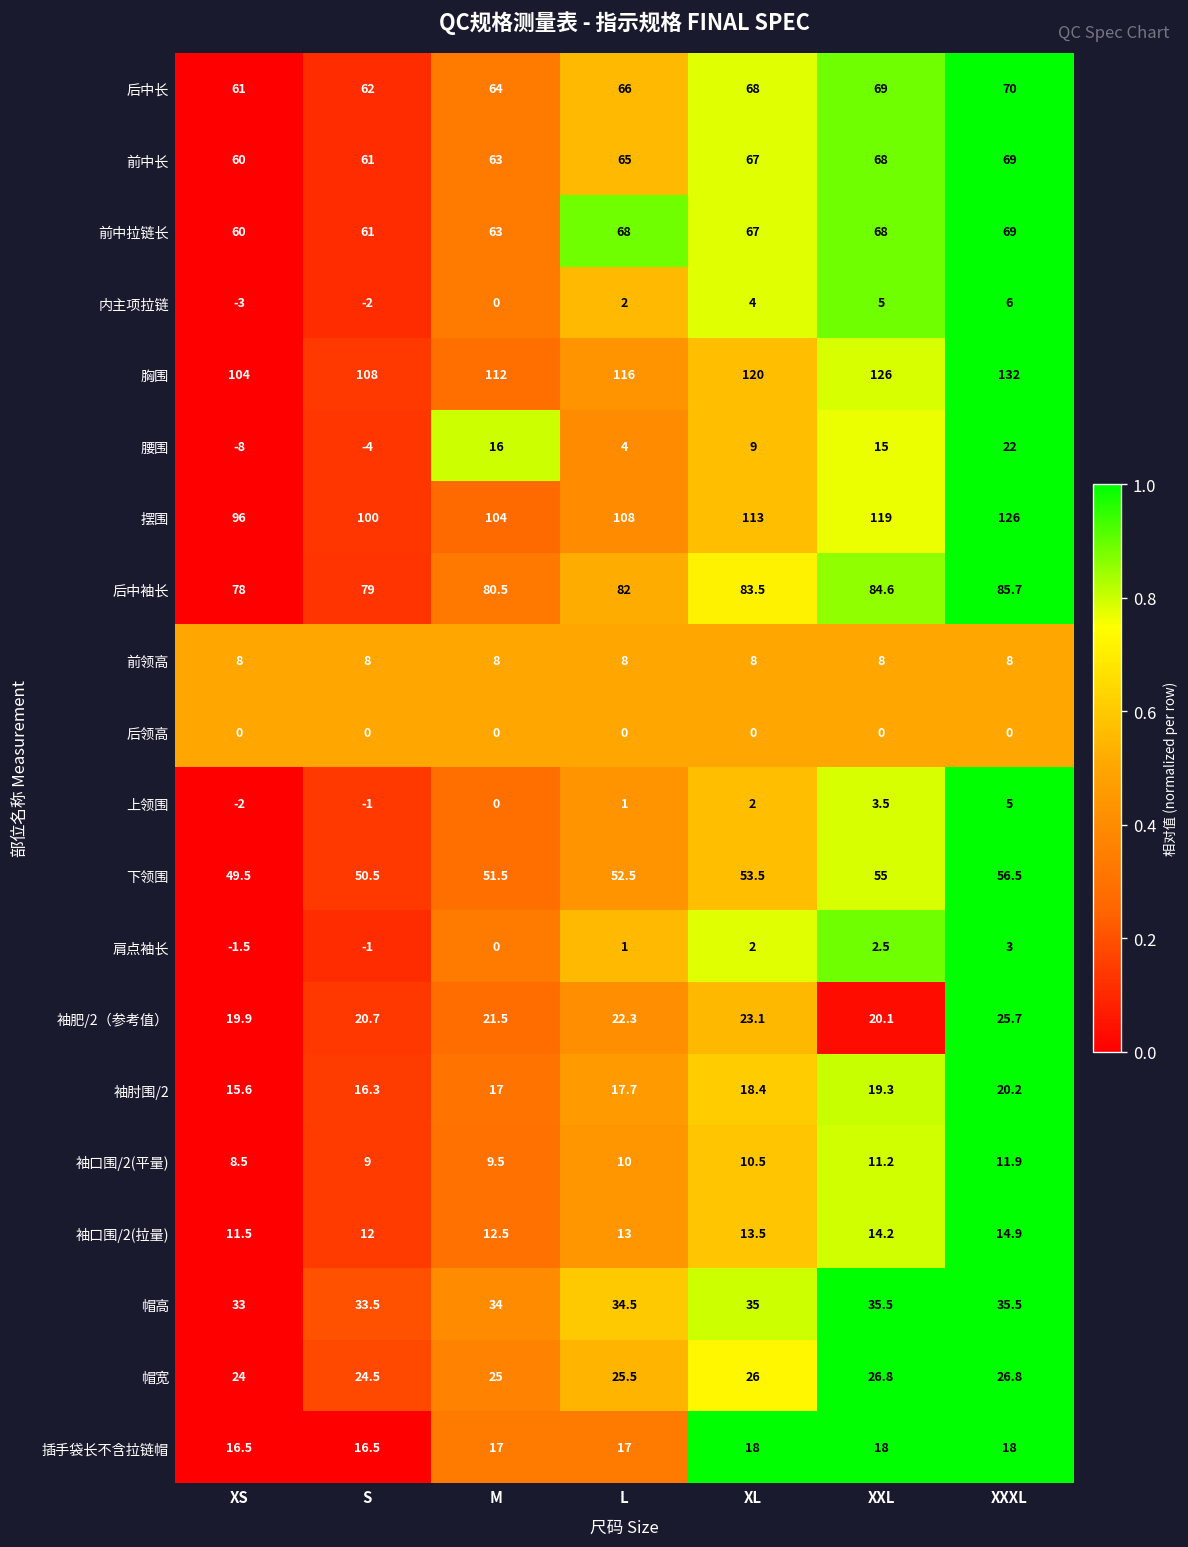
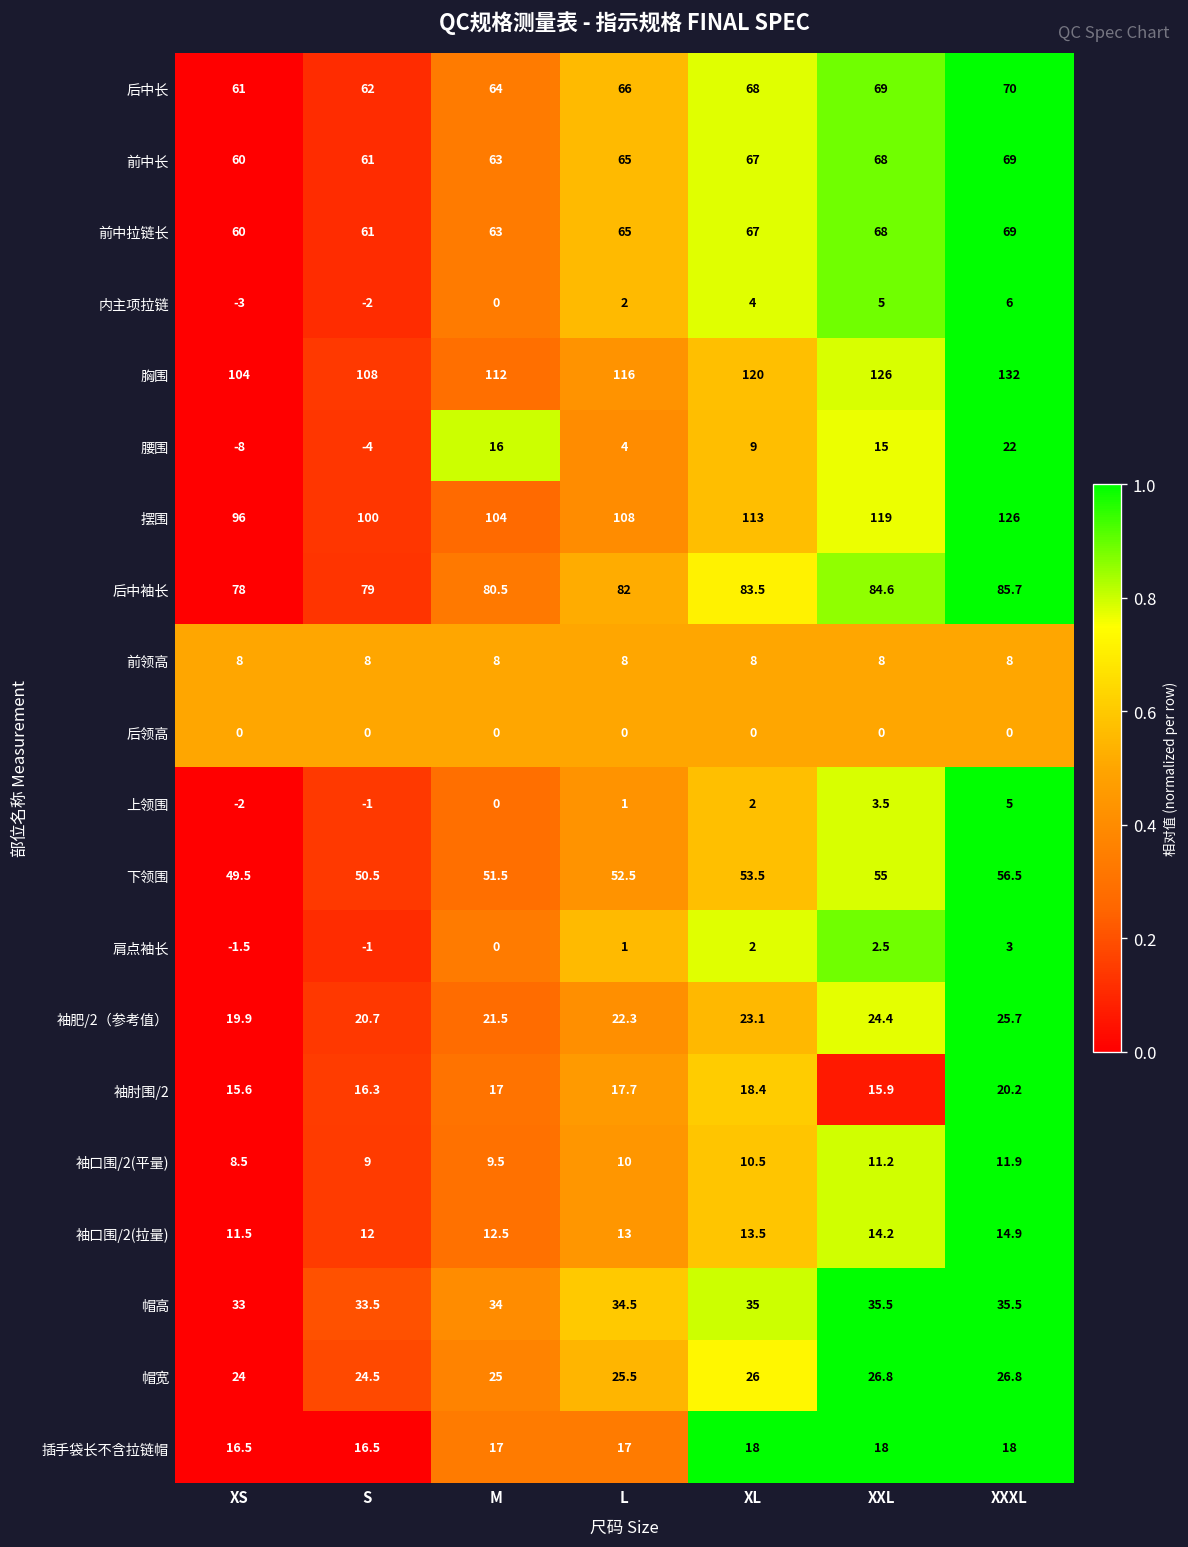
前中拉链长, L: 68 -> 65
袖肥/2（参考值）, XXL: 20.1 -> 24.4
袖肘围/2, XXL: 19.3 -> 15.9
